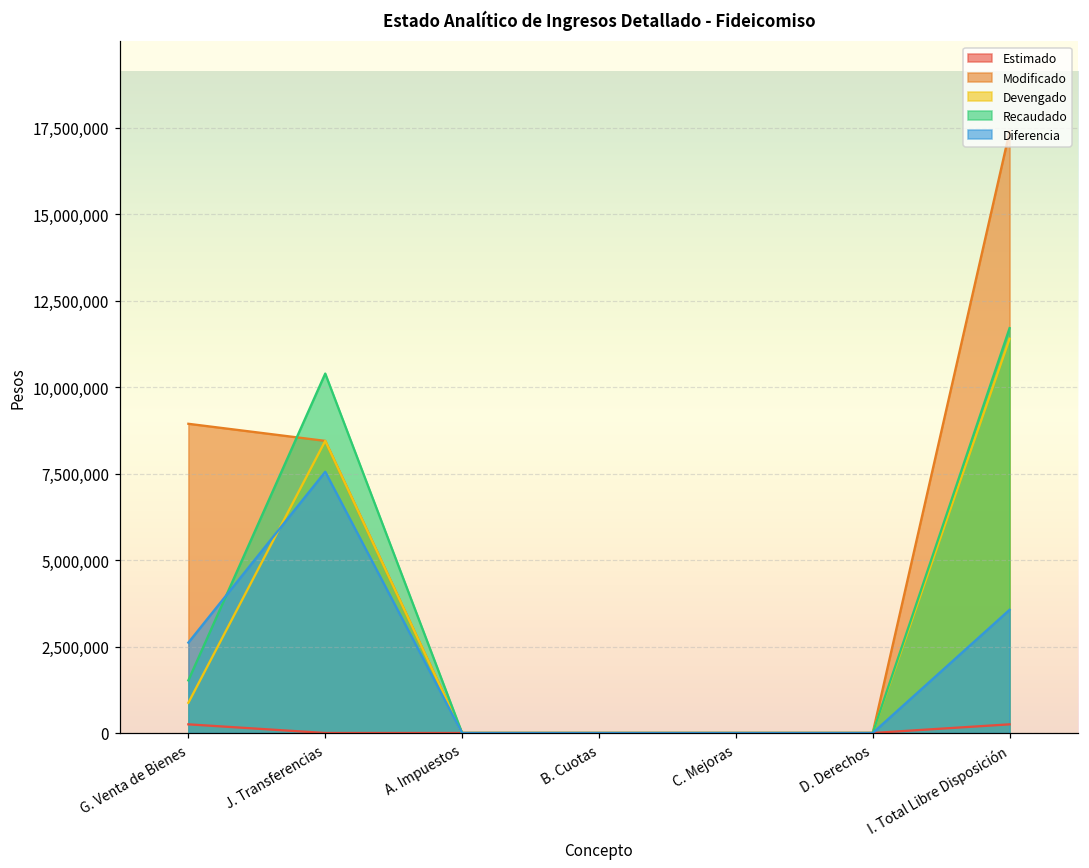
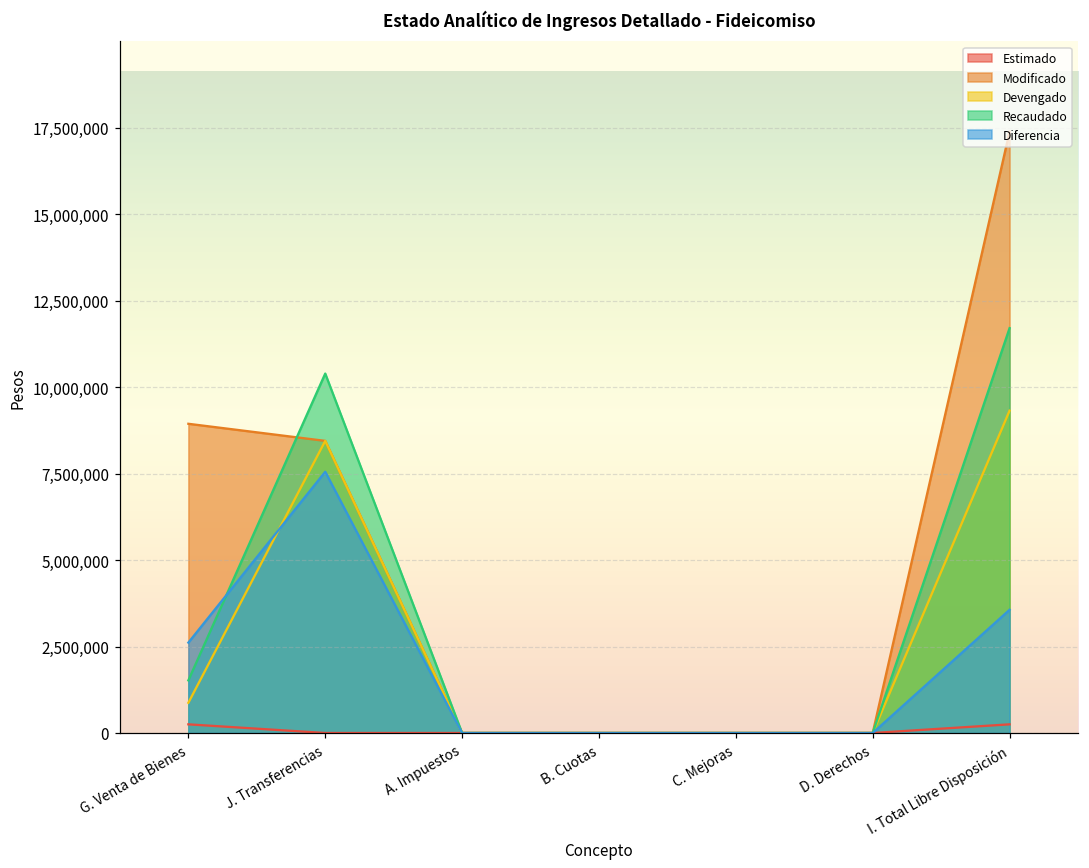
Devengado, I. Total Libre Disposición: 11,400,000 -> 9,300,000
